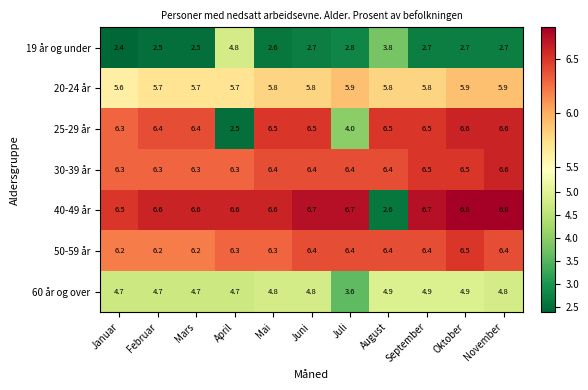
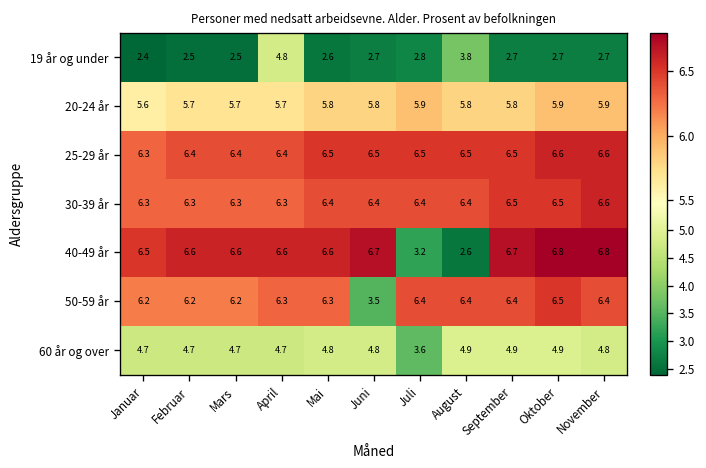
25-29 år, April: 2.5 -> 6.4
25-29 år, Juli: 4.0 -> 6.5
40-49 år, Juli: 6.7 -> 3.2
50-59 år, Juni: 6.4 -> 3.5
